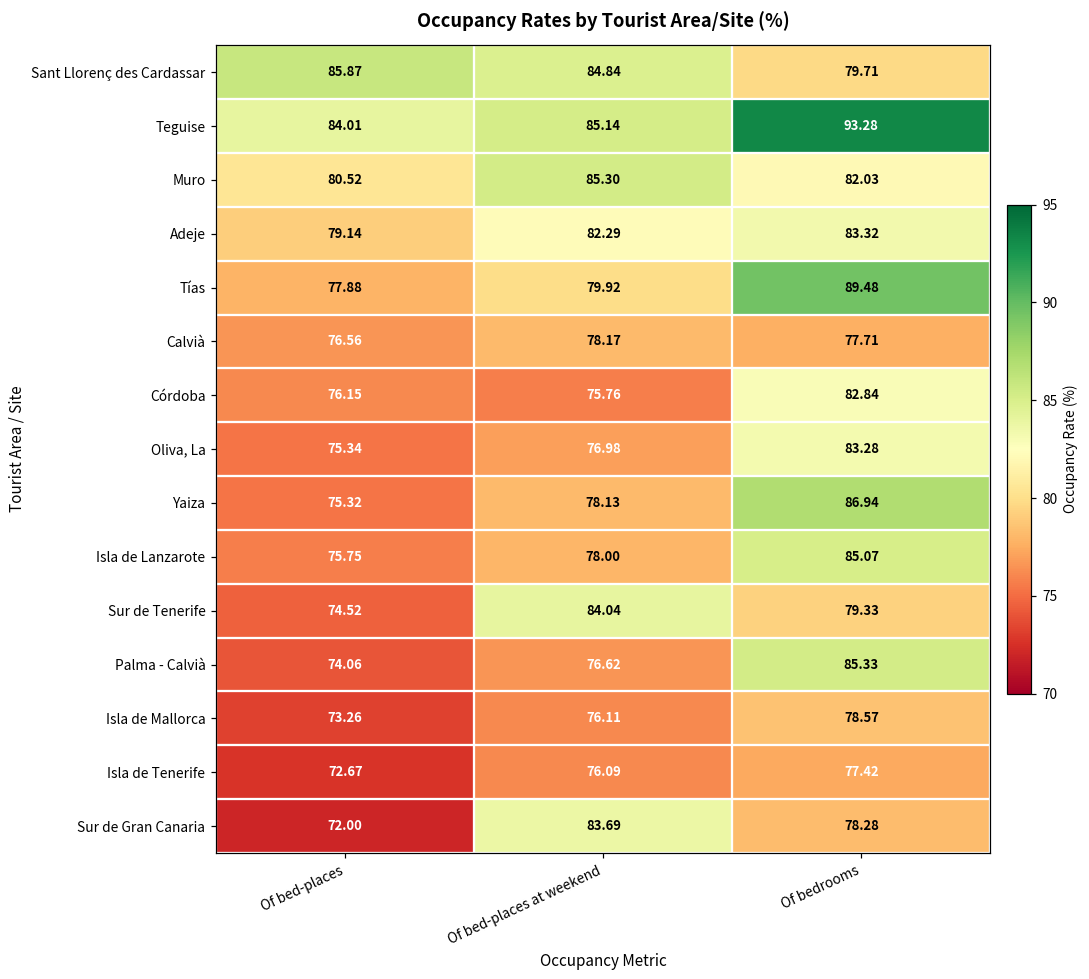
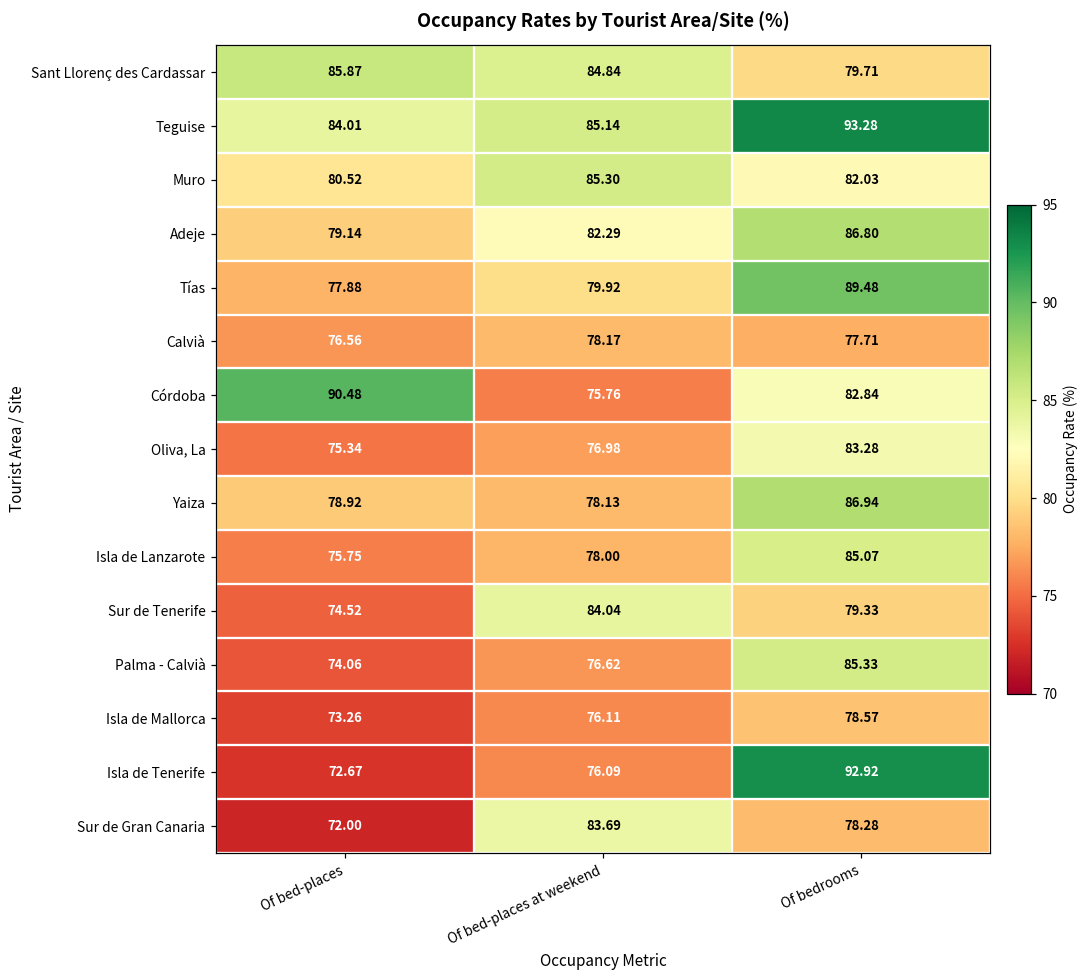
Adeje, Of bedrooms: 83.32 -> 86.80
Córdoba, Of bed-places: 76.15 -> 90.48
Yaiza, Of bed-places: 75.32 -> 78.92
Isla de Tenerife, Of bedrooms: 77.42 -> 92.92
